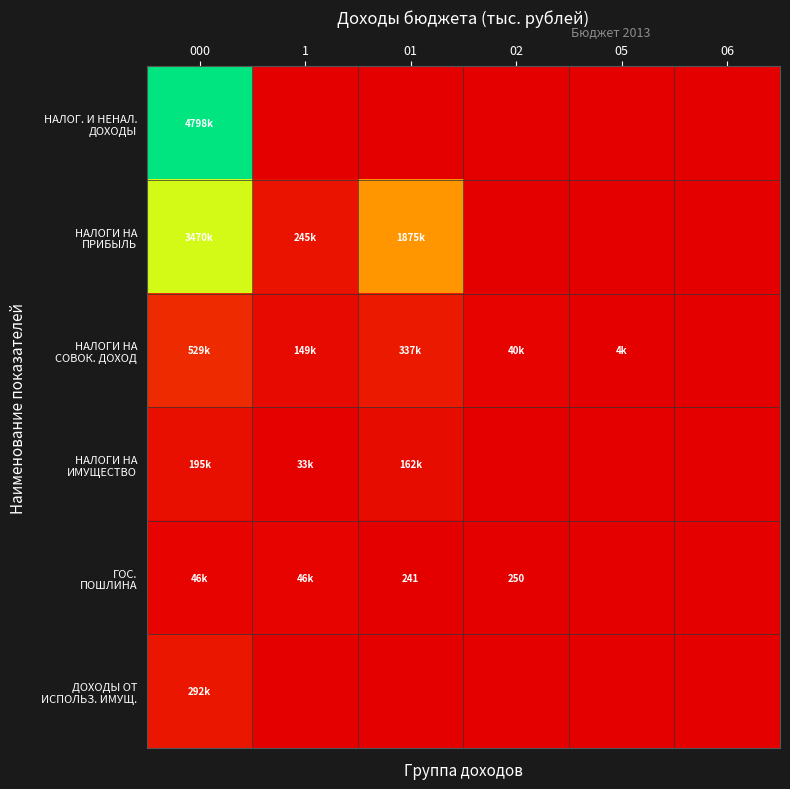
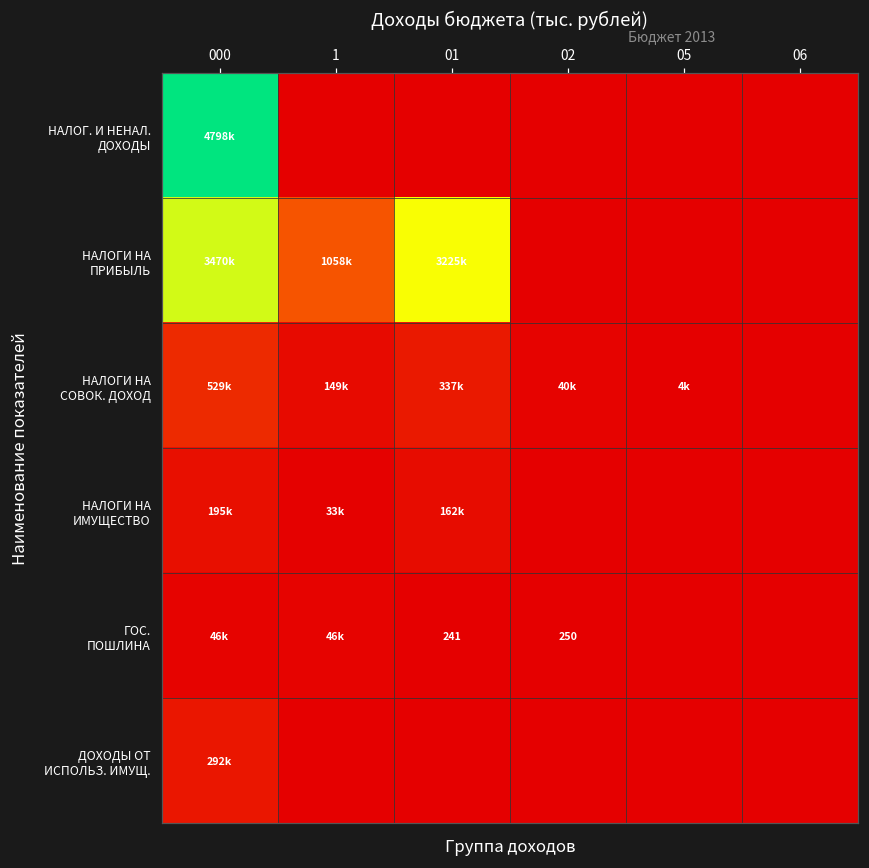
НАЛОГИ НА ПРИБЫЛЬ, 1: 245k -> 1058k
НАЛОГИ НА ПРИБЫЛЬ, 01: 1875k -> 3225k
